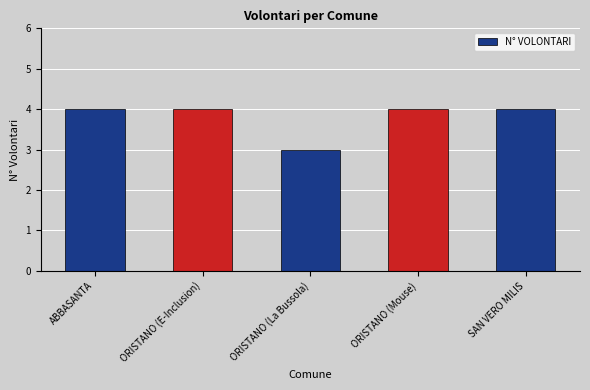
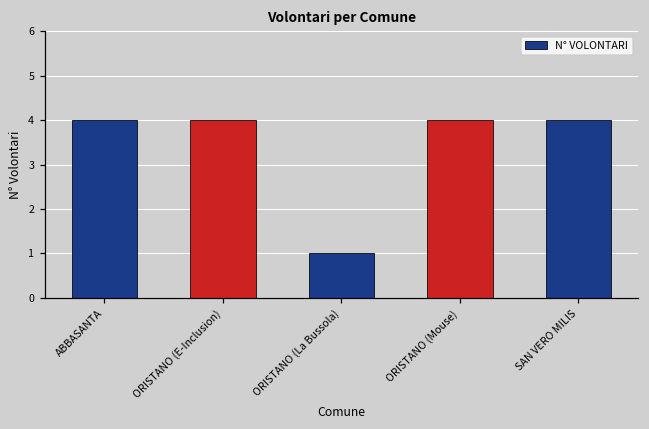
ORISTANO (La Bussola): 3 -> 1
